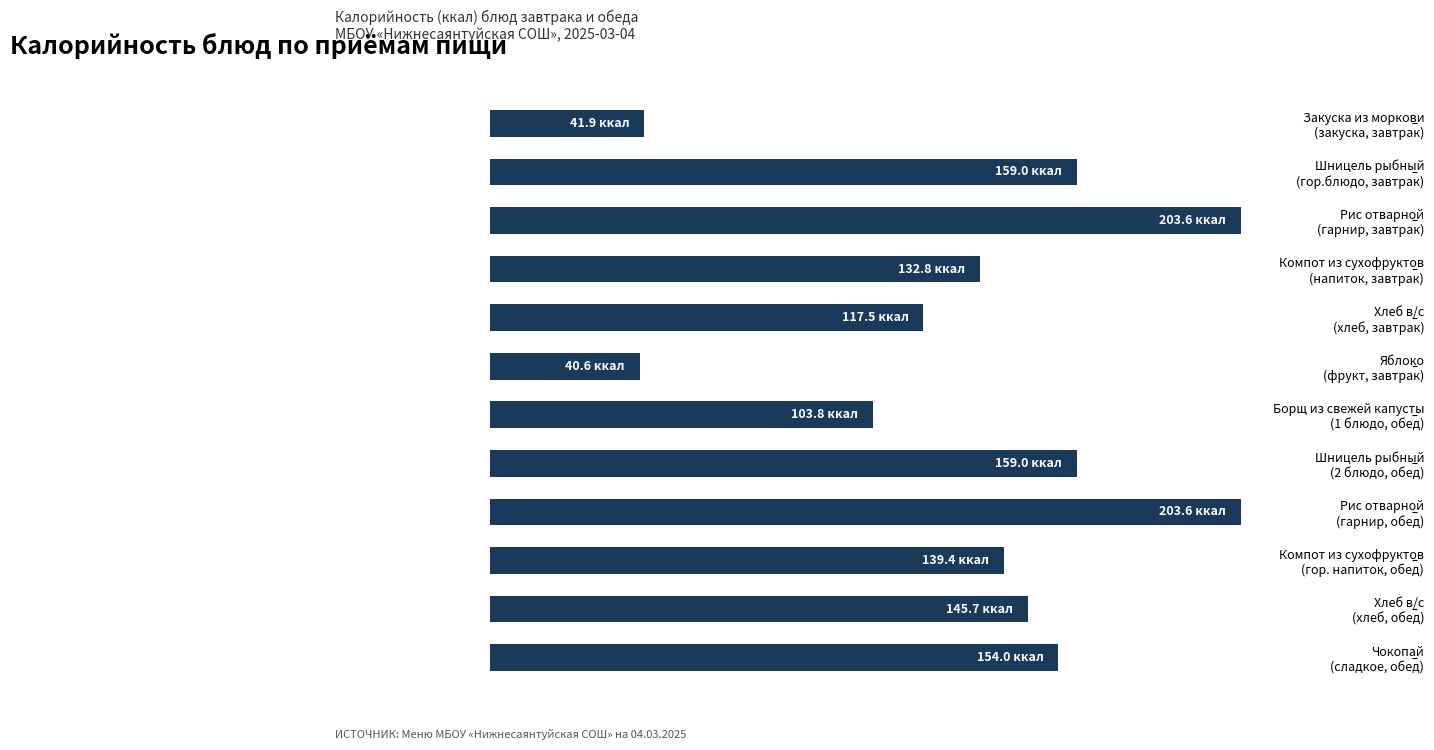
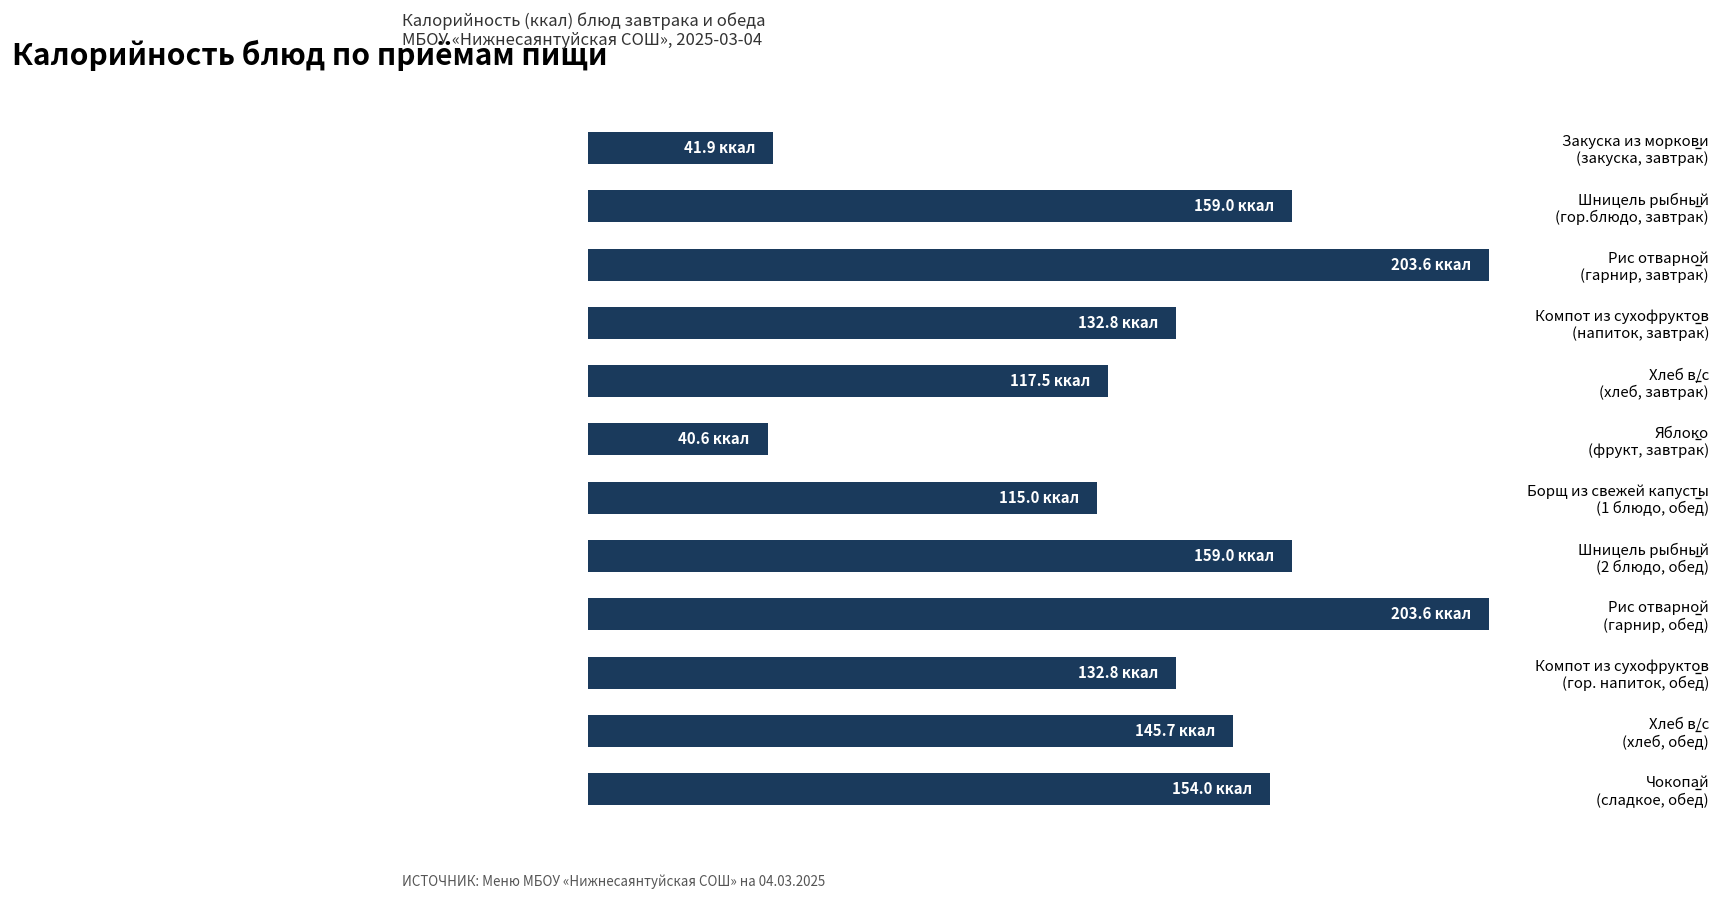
Борщ из свежей капусты (1 блюдо, обед): 103.8 -> 115.0
Компот из сухофруктов (гор. напиток, обед): 139.4 -> 132.8
